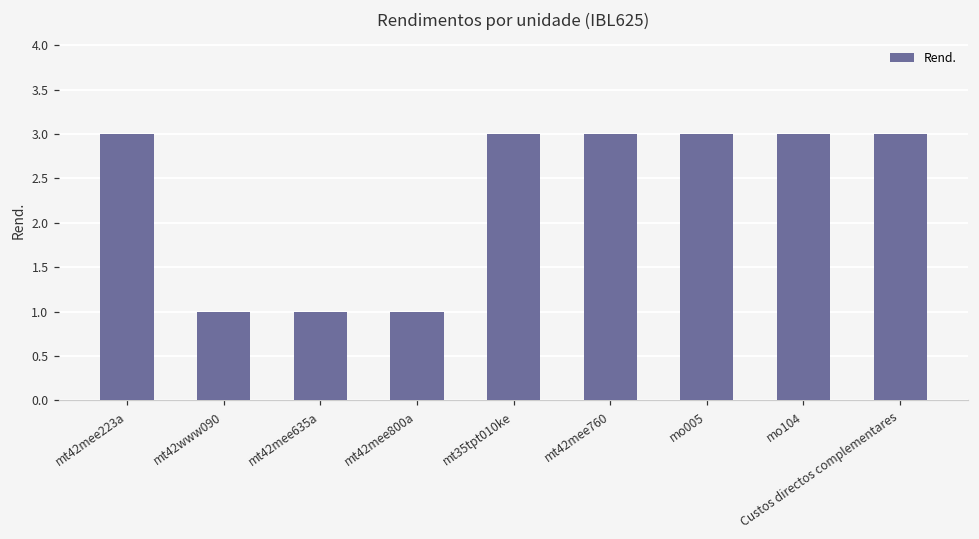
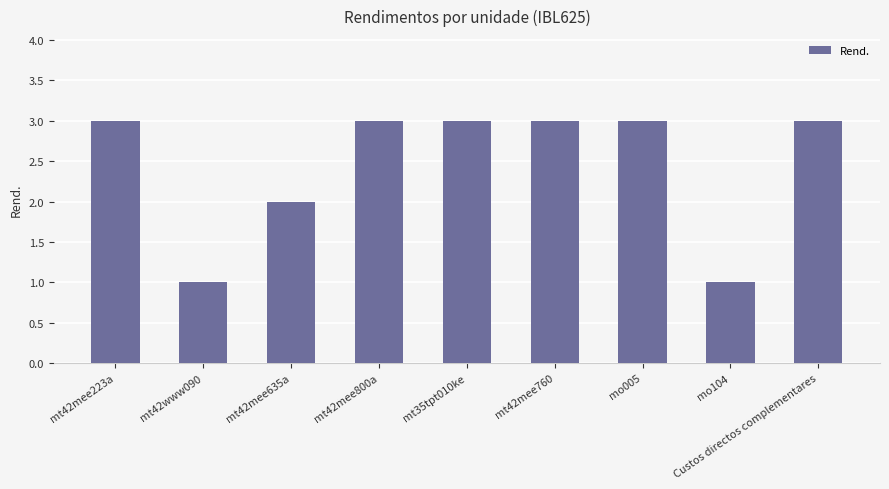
mt42mee635a: 1 -> 2
mt42mee800a: 1 -> 3
mo104: 3 -> 1
